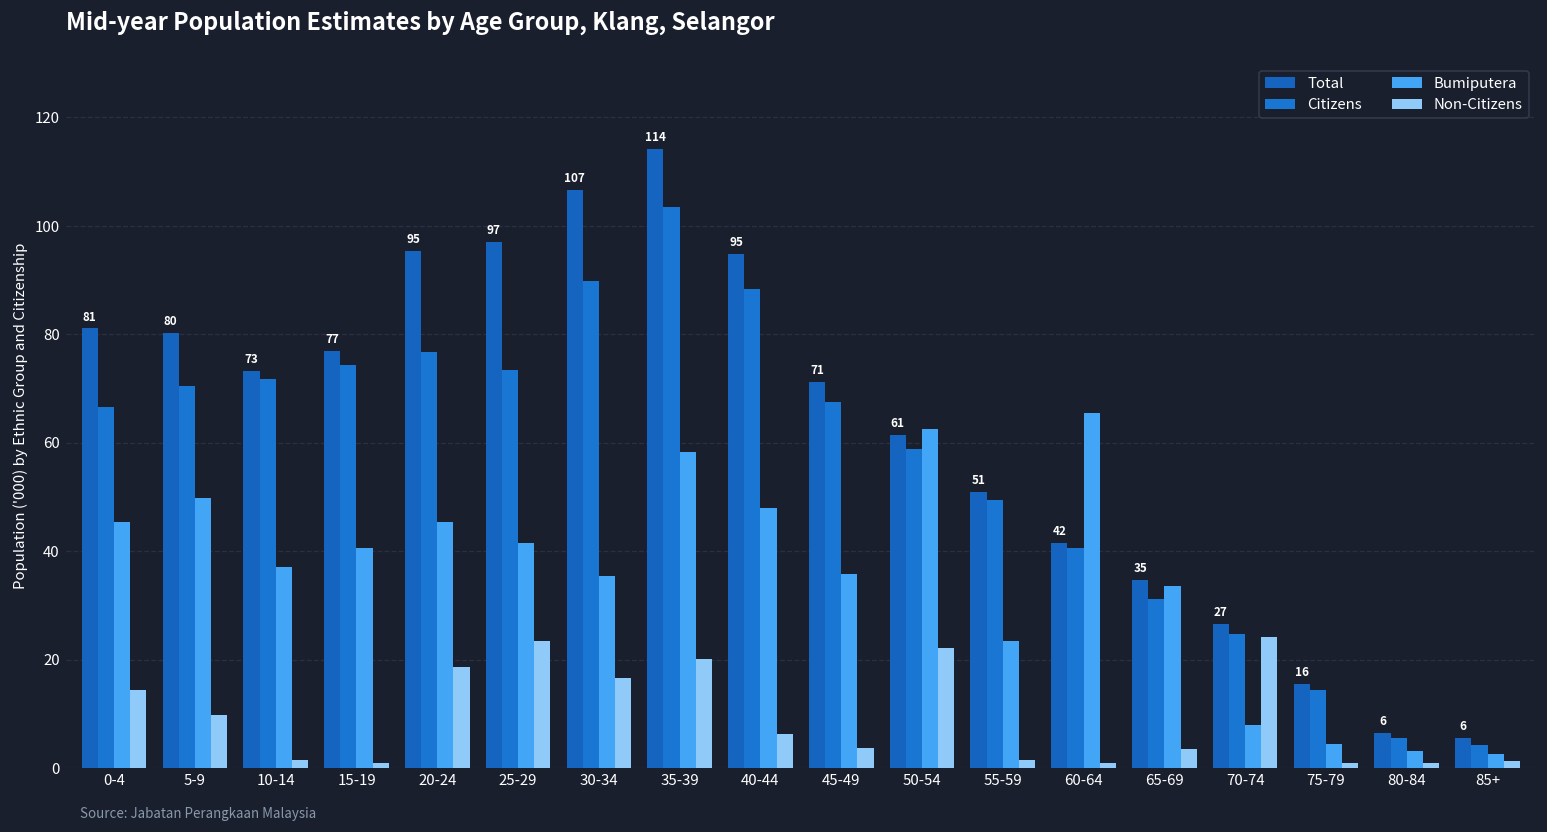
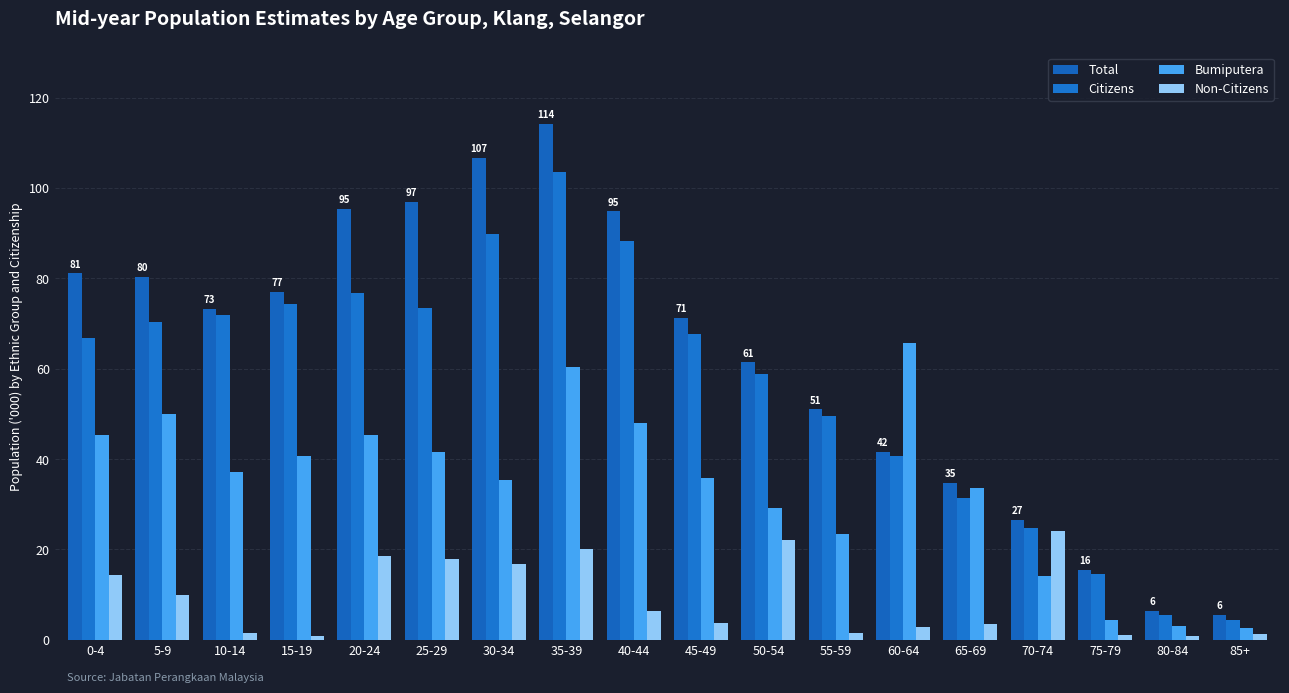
Non-Citizens, 25-29: 24 -> 18
Bumiputera, 35-39: 58 -> 60
Bumiputera, 50-54: 63 -> 29
Non-Citizens, 60-64: 1 -> 3
Bumiputera, 70-74: 8 -> 14
